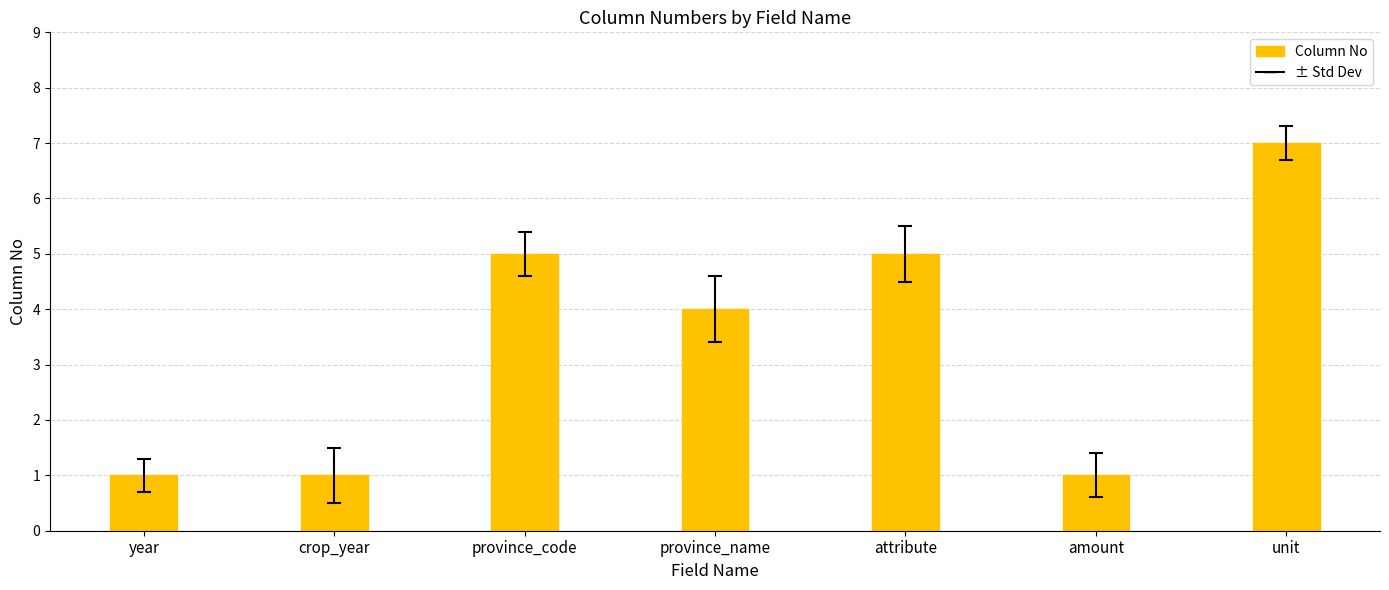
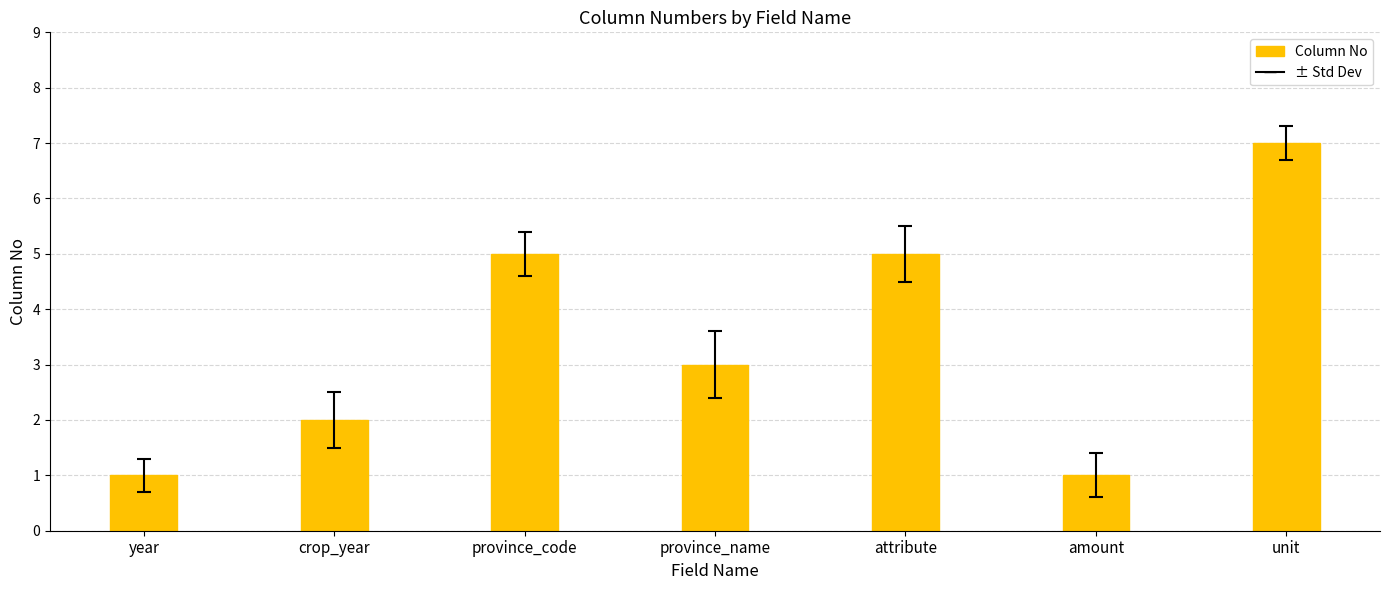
Column No, crop_year: 1 -> 2
Column No, province_name: 4 -> 3
